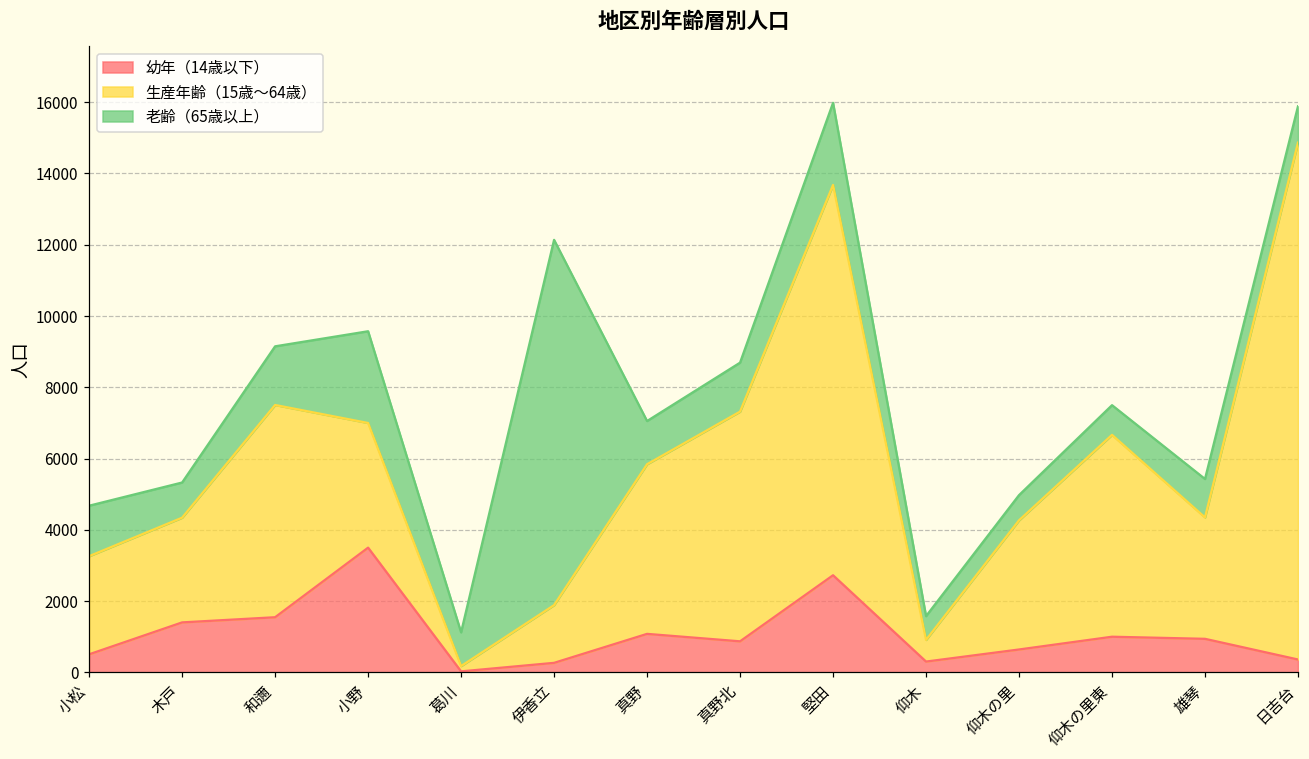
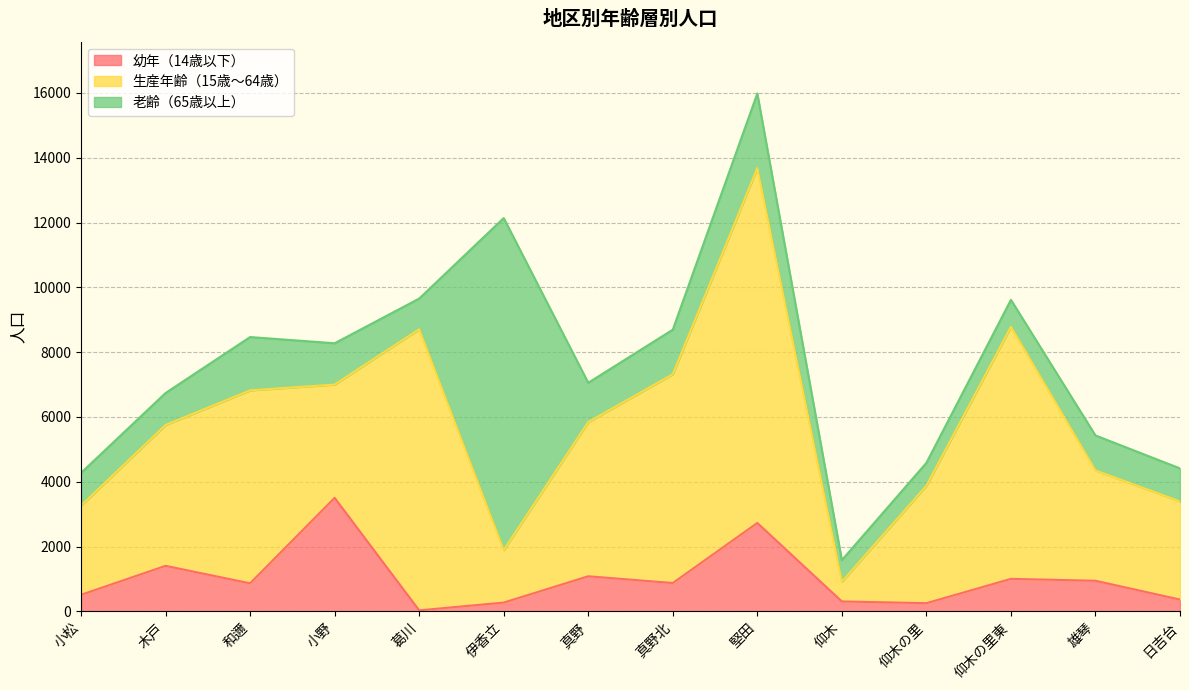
老齢（65歳以上）, 小松: 1400 -> 1000
生産年齢（15歳～64歳）, 木戸: 2900 -> 4300
幼年（14歳以下）, 和邇: 1500 -> 900
老齢（65歳以上）, 小野: 2600 -> 1300
生産年齢（15歳～64歳）, 葛川: 100 -> 8700
幼年（14歳以下）, 仰木の里: 600 -> 300
生産年齢（15歳～64歳）, 仰木の里東: 5700 -> 7800
生産年齢（15歳～64歳）, 日吉台: 14500 -> 3000
